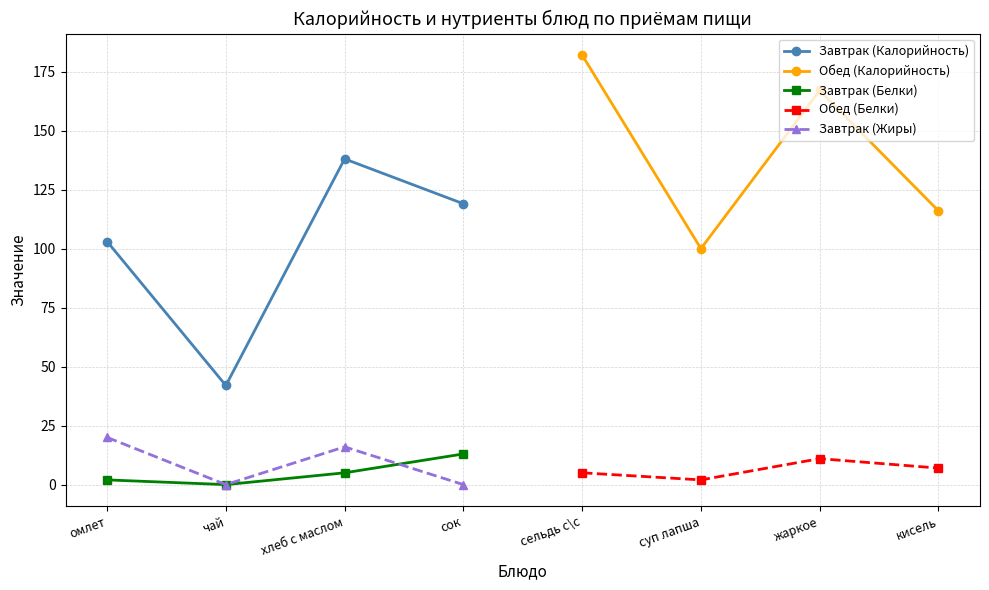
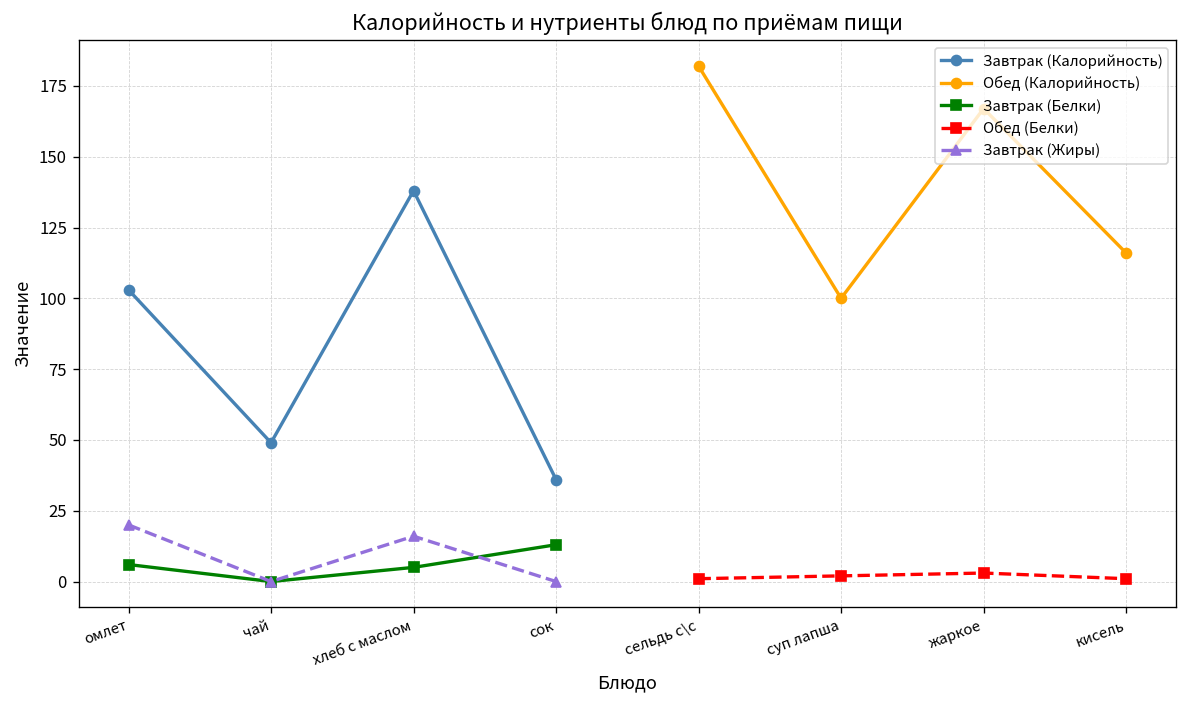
Завтрак (Белки), омлет: 2 -> 6
Завтрак (Калорийность), чай: 42 -> 49
Завтрак (Калорийность), сок: 119 -> 36
Обед (Белки), сельдь с\с: 5 -> 1
Обед (Белки), жаркое: 11 -> 3
Обед (Белки), кисель: 7 -> 1
